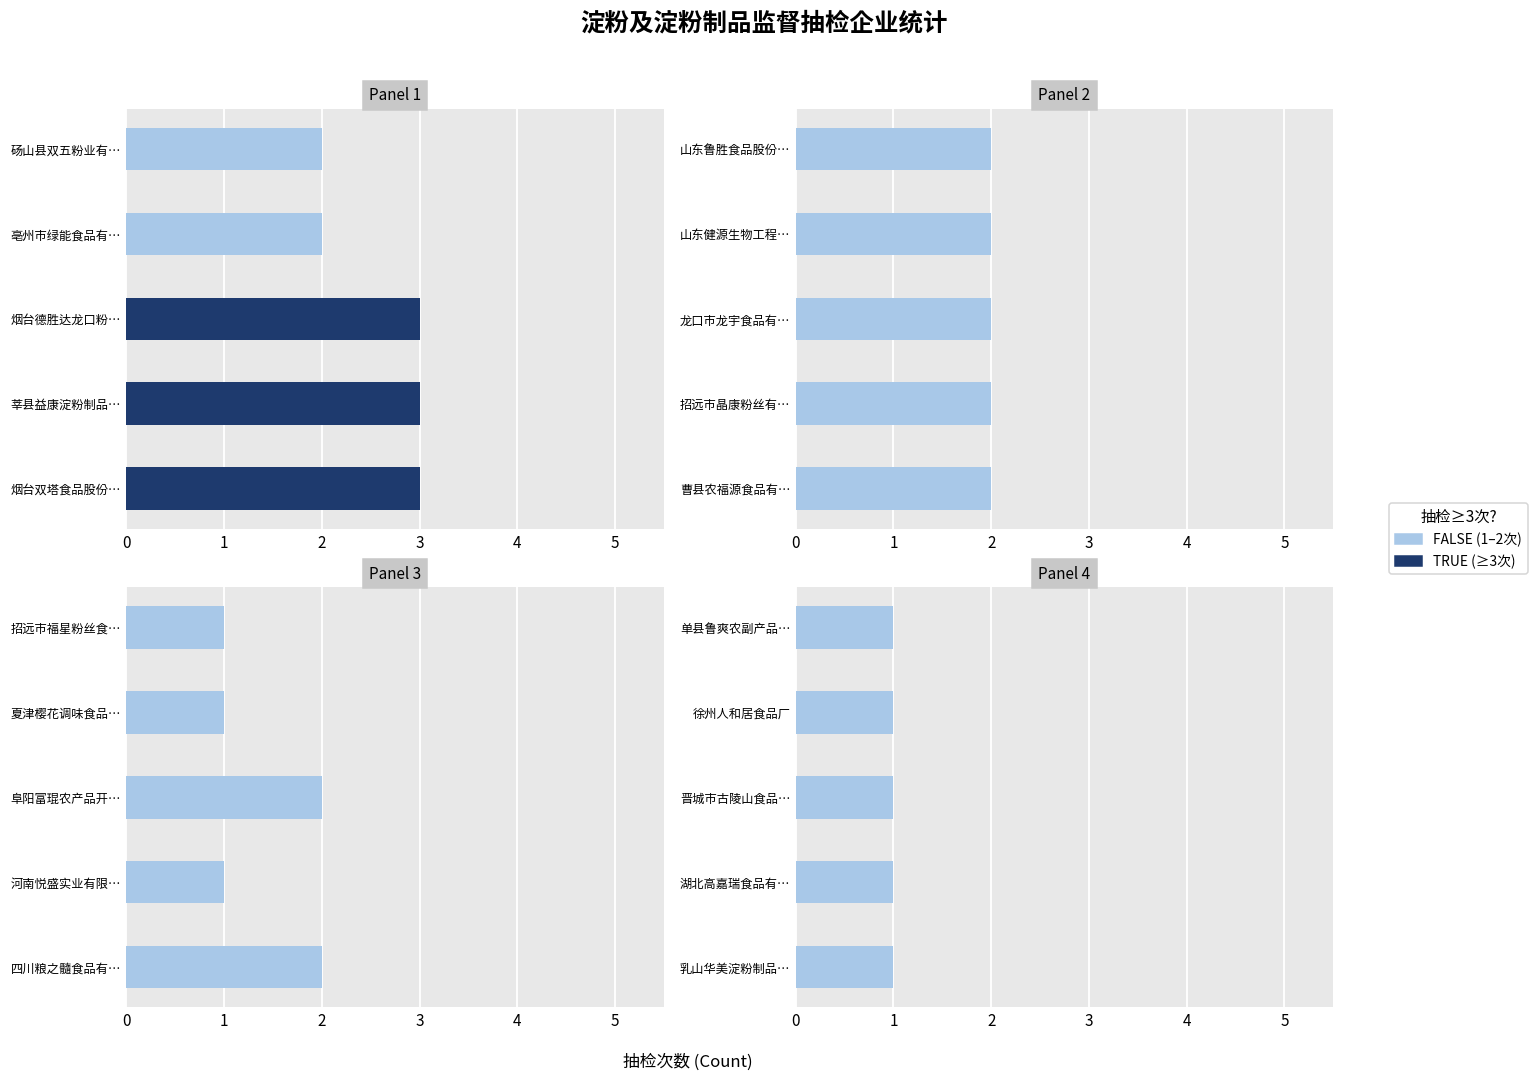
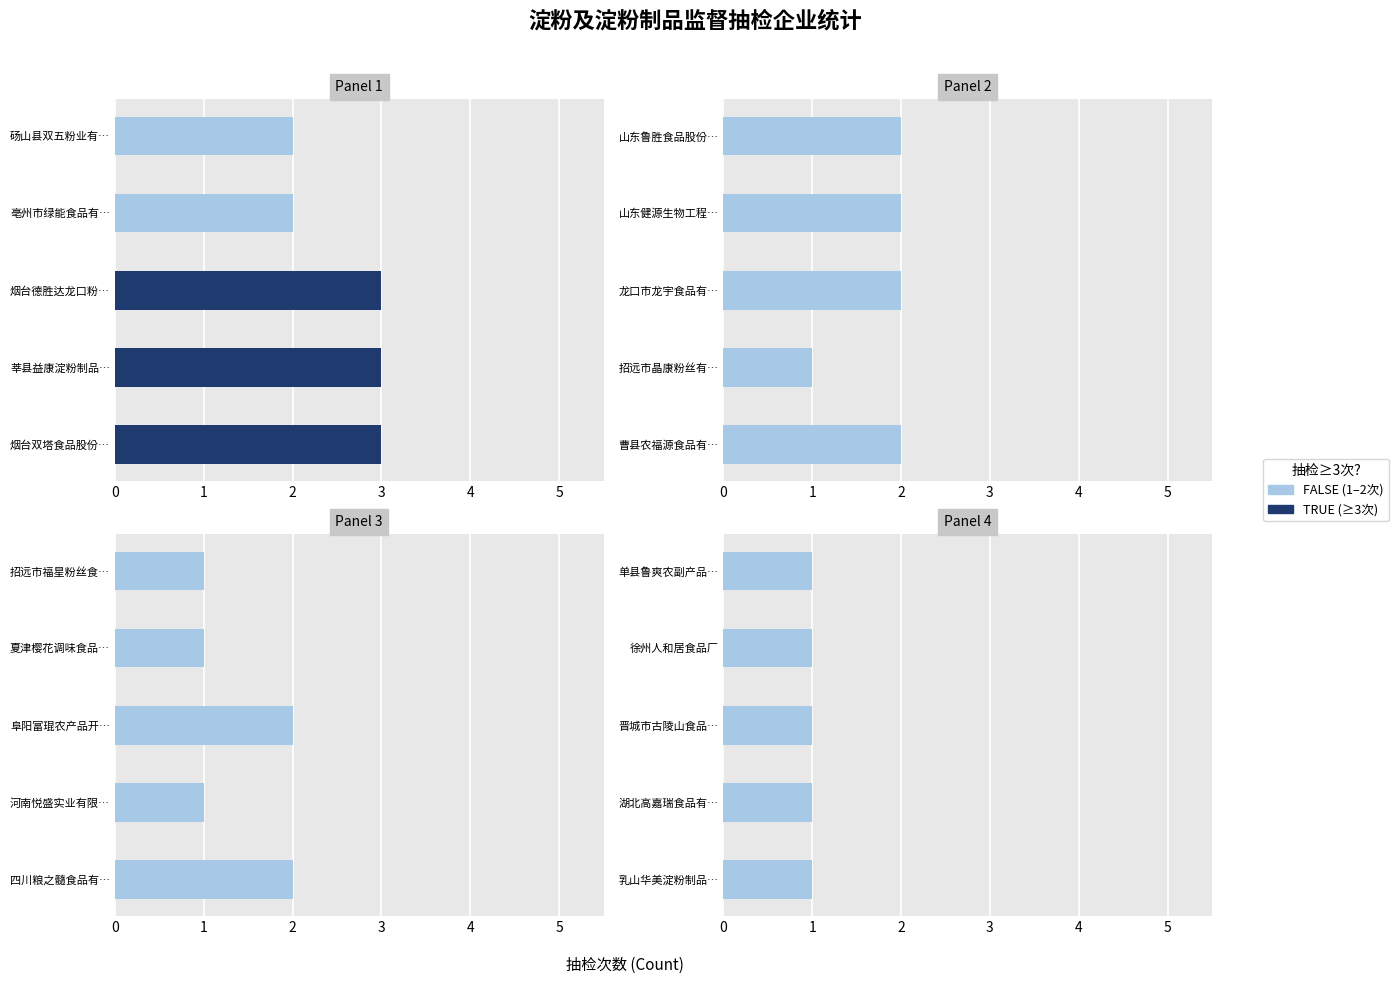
Panel 2, 招远市晶康粉丝有…: 2 -> 1
